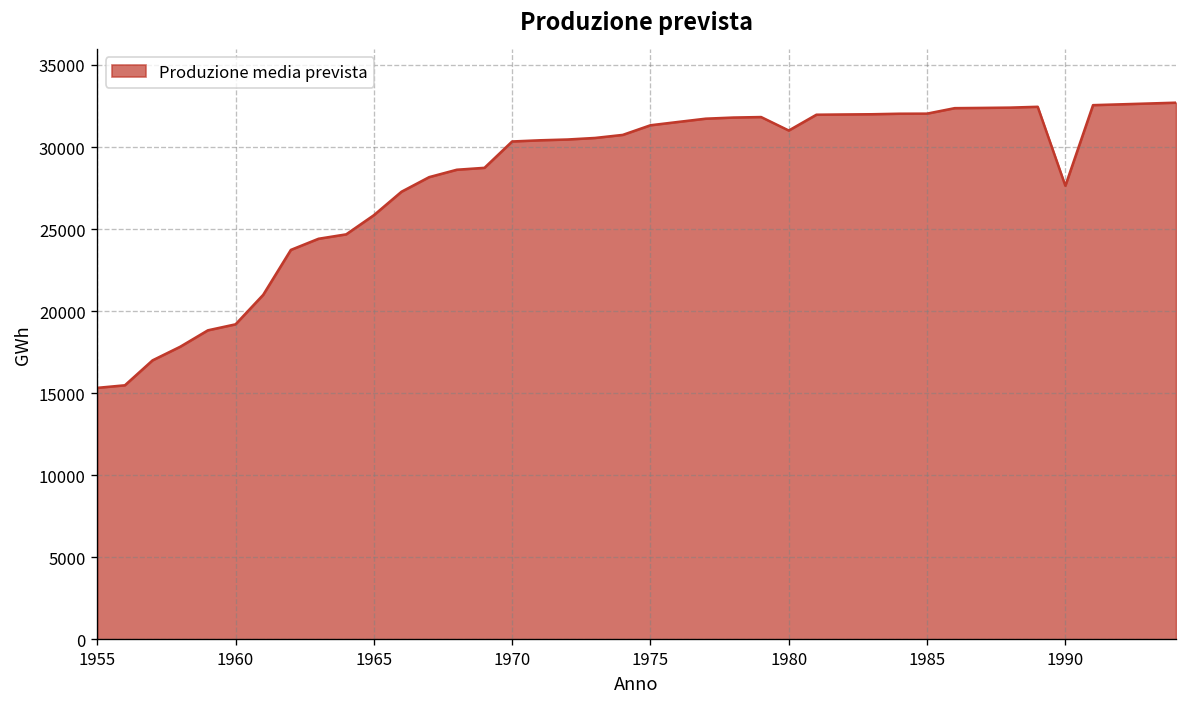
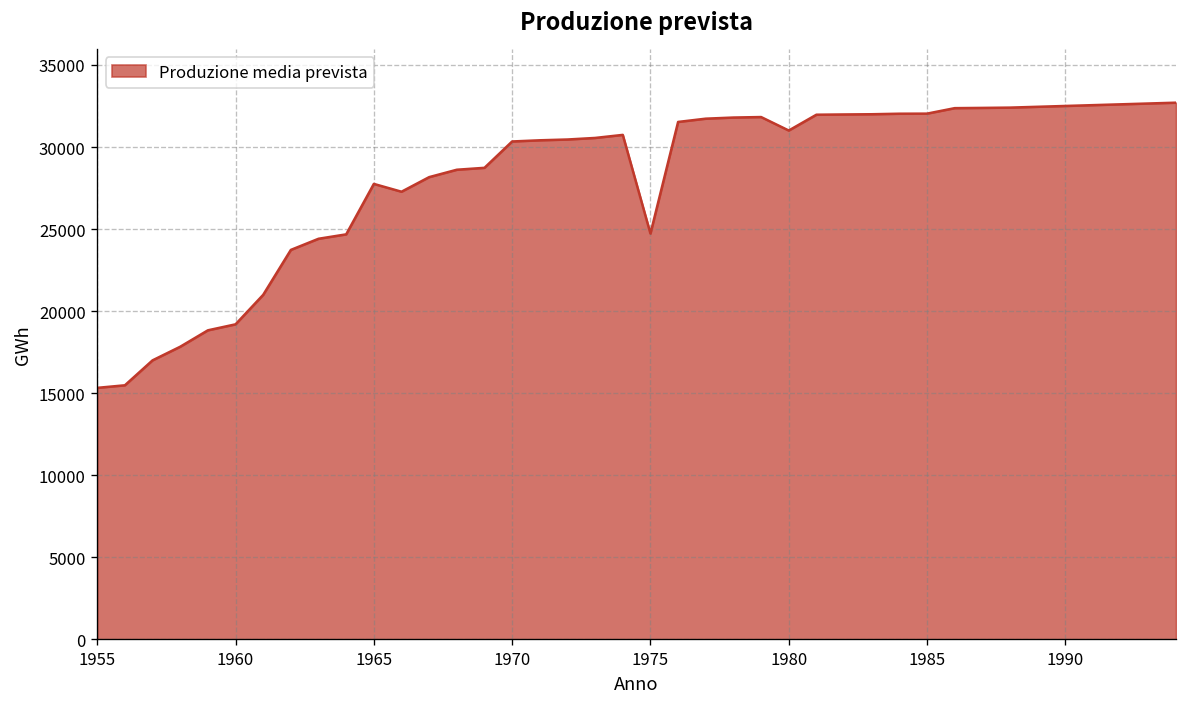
1965: 25800 -> 27800
1975: 31300 -> 24700
1990: 27600 -> 32500
